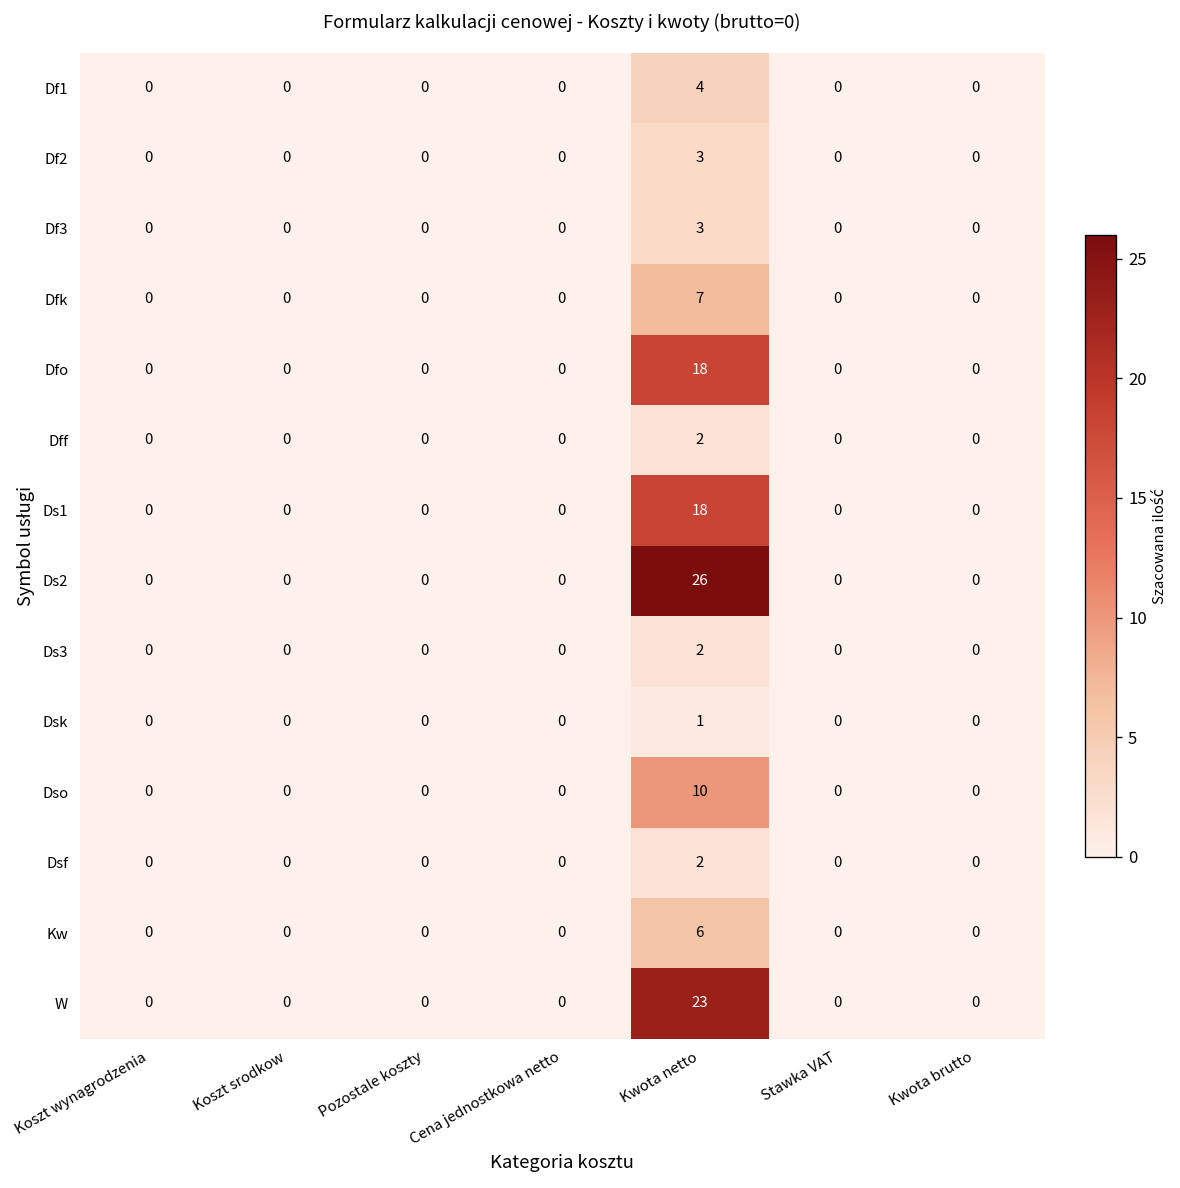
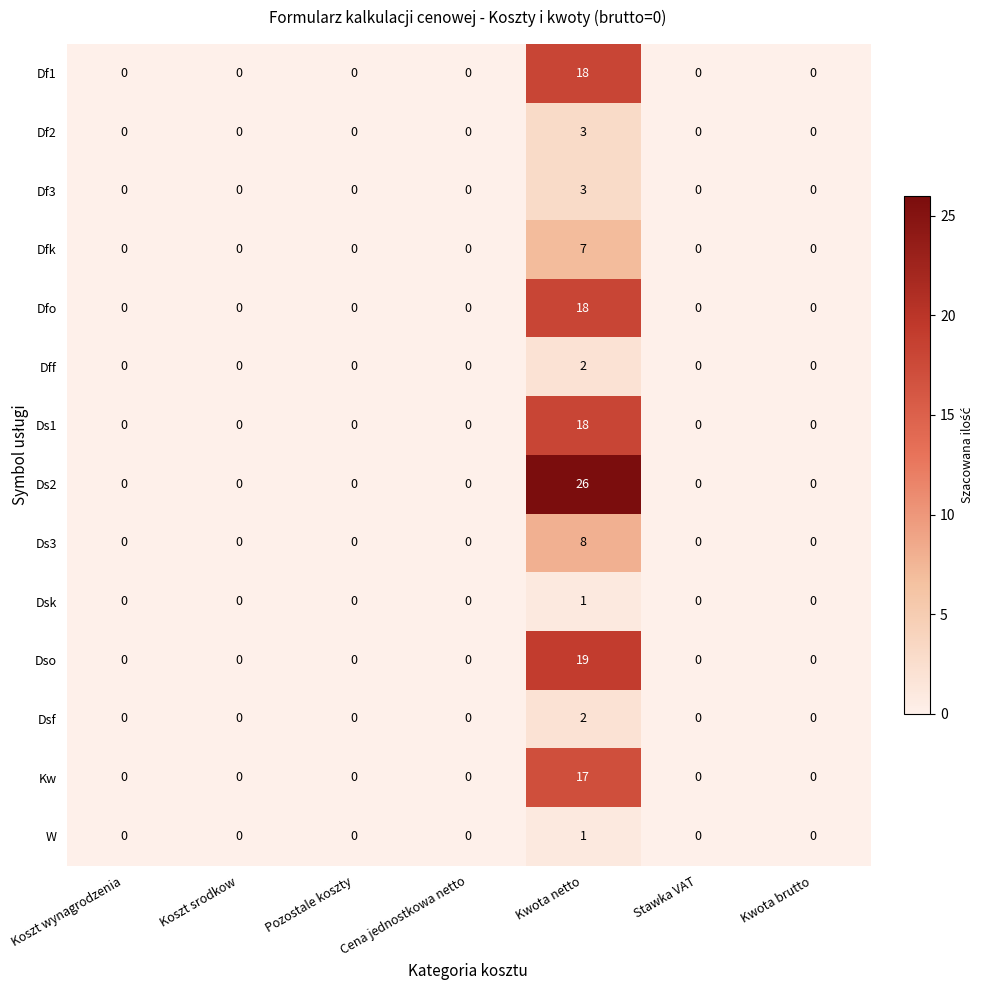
Df1, Kwota netto: 4 -> 18
Ds3, Kwota netto: 2 -> 8
Dso, Kwota netto: 10 -> 19
Kw, Kwota netto: 6 -> 17
W, Kwota netto: 23 -> 1
